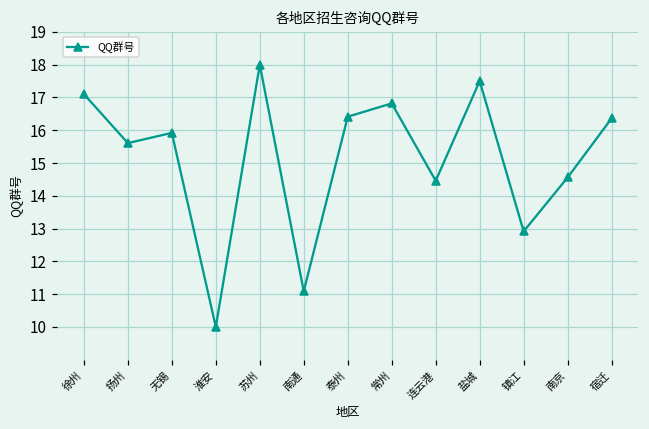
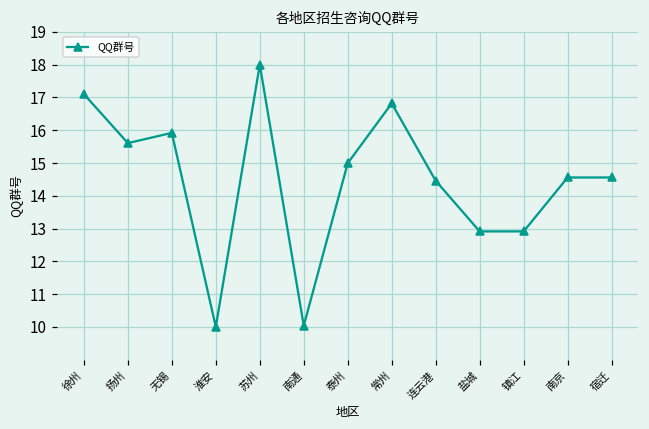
南通: 11.1 -> 10.0
泰州: 16.4 -> 15.0
盐城: 17.5 -> 12.9
宿迁: 16.4 -> 14.6
